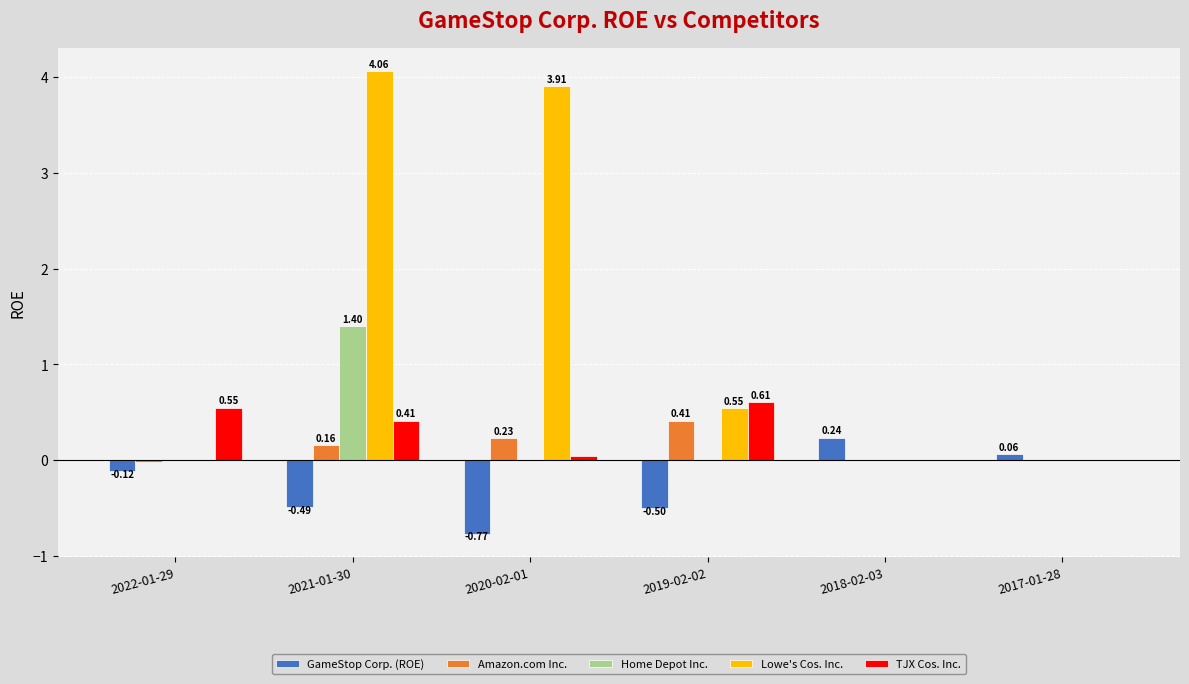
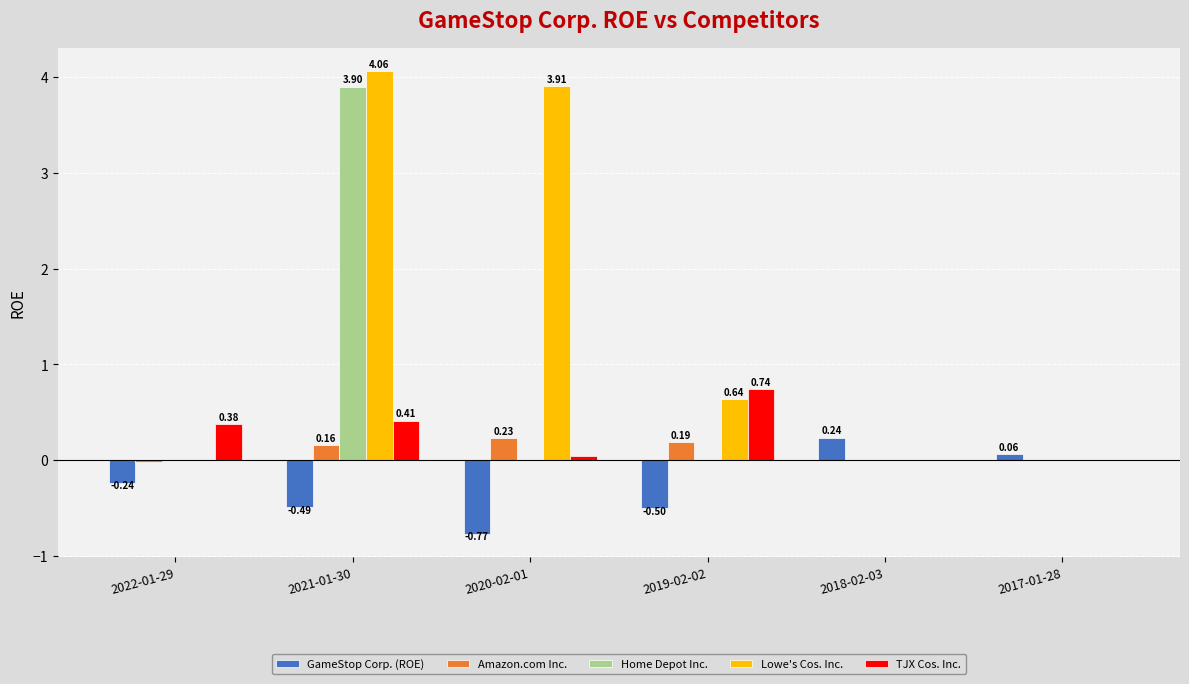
GameStop Corp. (ROE), 2022-01-29: -0.12 -> -0.24
TJX Cos. Inc., 2022-01-29: 0.55 -> 0.38
Home Depot Inc., 2021-01-30: 1.40 -> 3.90
Amazon.com Inc., 2019-02-02: 0.41 -> 0.19
Lowe's Cos. Inc., 2019-02-02: 0.55 -> 0.64
TJX Cos. Inc., 2019-02-02: 0.61 -> 0.74
